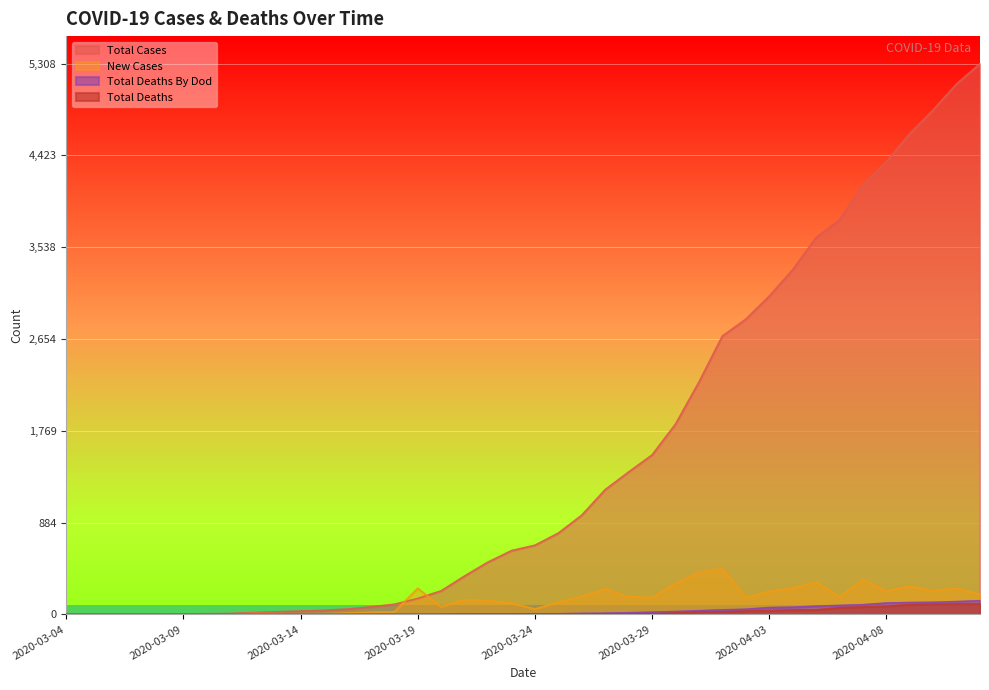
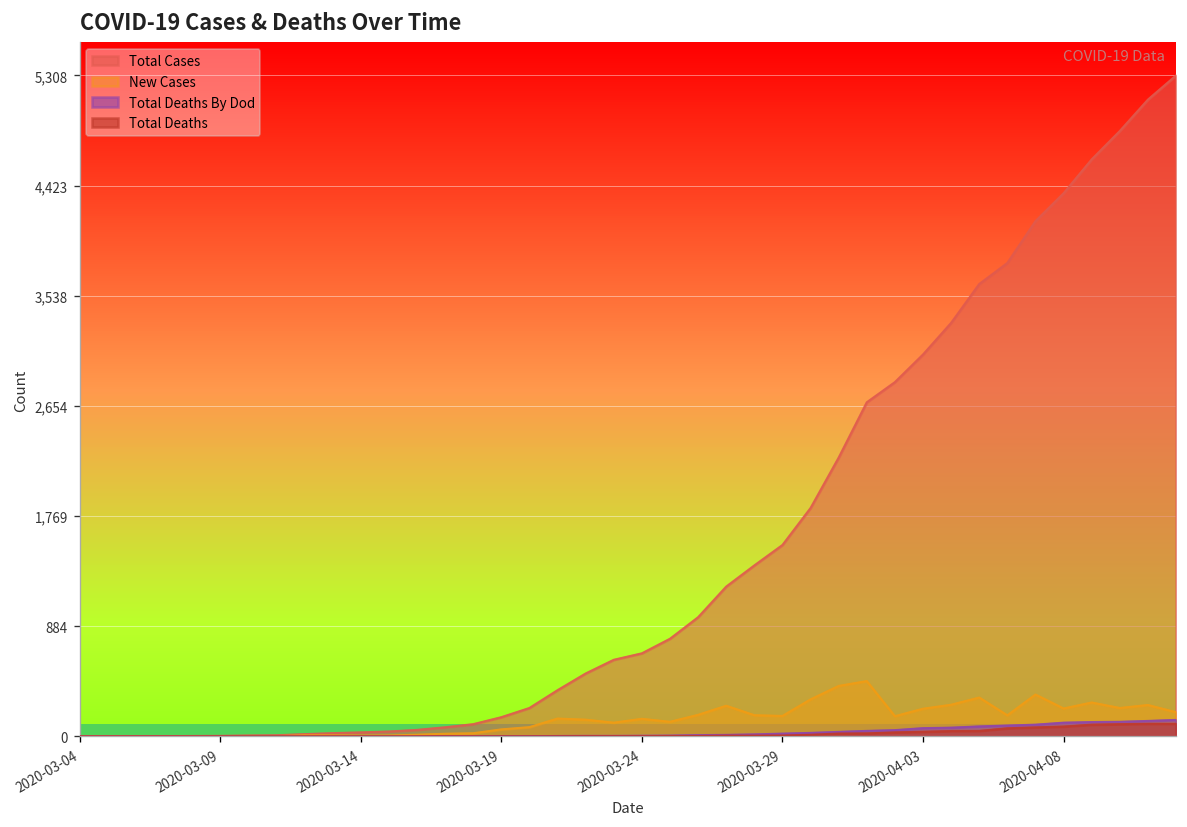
New Cases, 2020-03-19: 250 -> 60
New Cases, 2020-03-24: 50 -> 140
